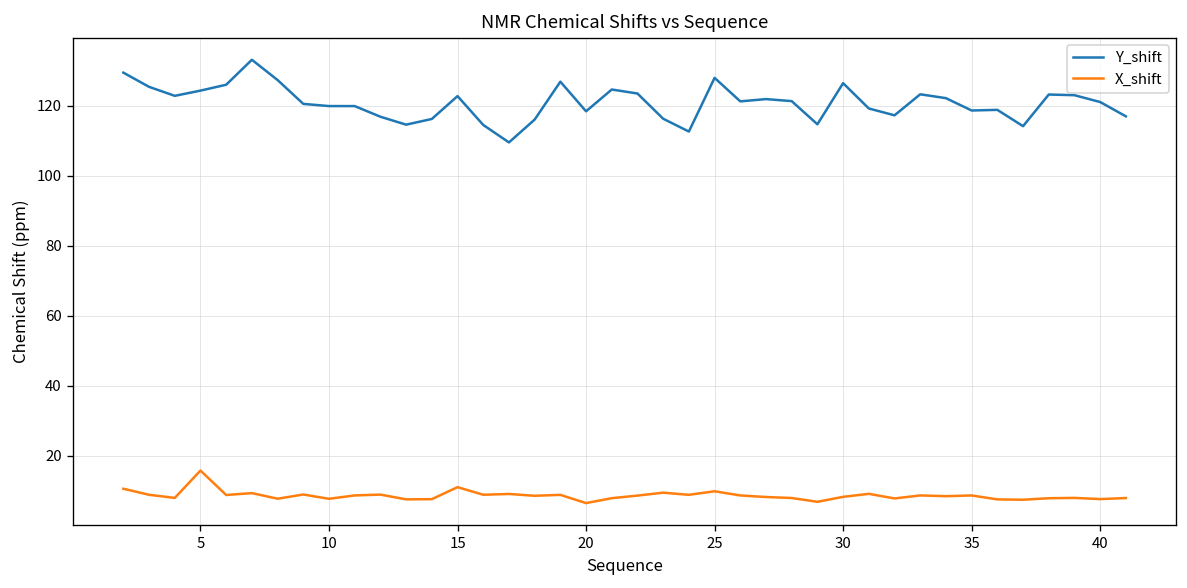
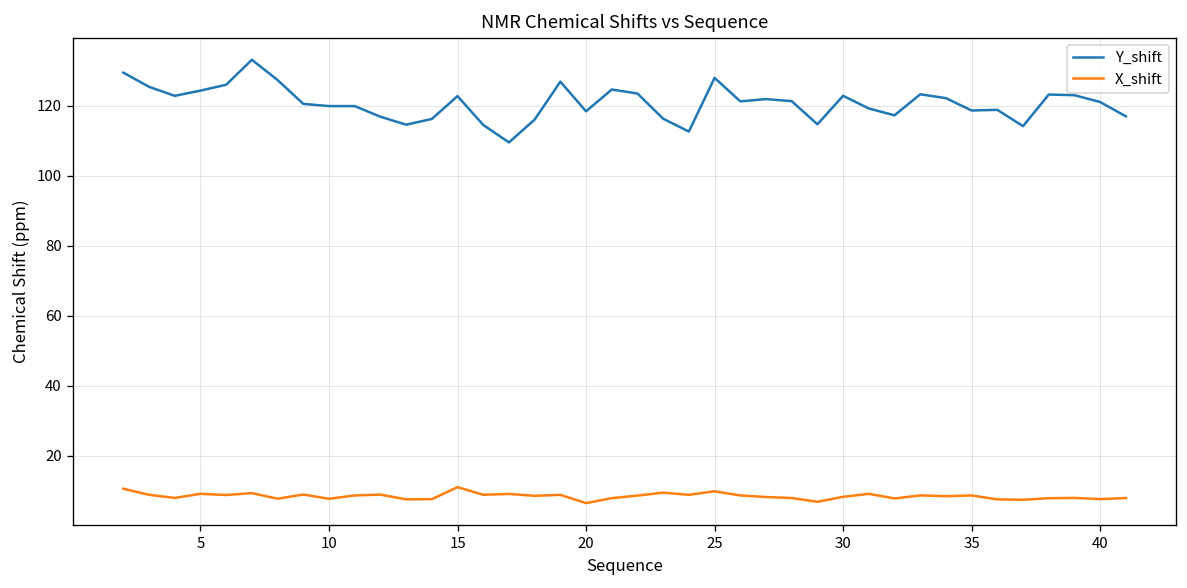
X_shift, 5: 16 -> 9
Y_shift, 30: 126 -> 123
